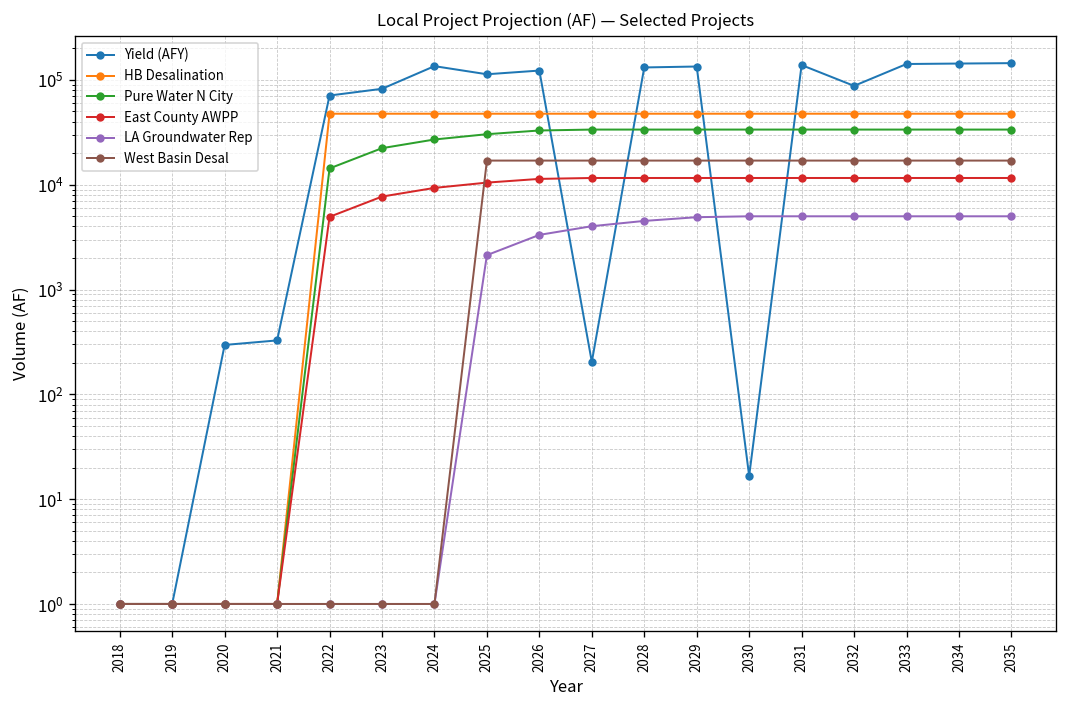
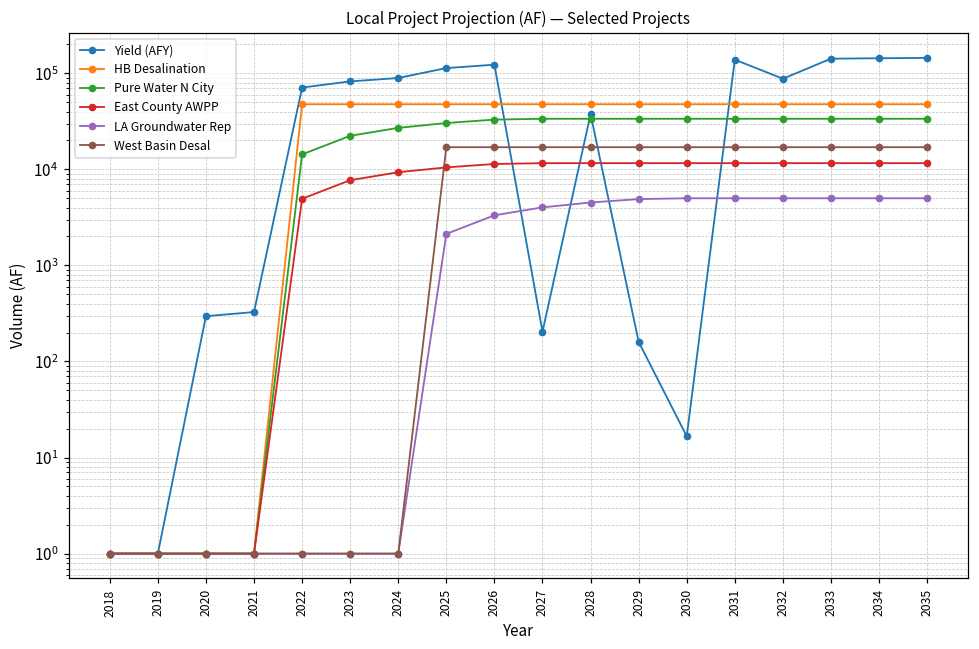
Yield (AFY), 2024: 140000 -> 90000
Yield (AFY), 2028: 130000 -> 38000
Yield (AFY), 2029: 130000 -> 160
